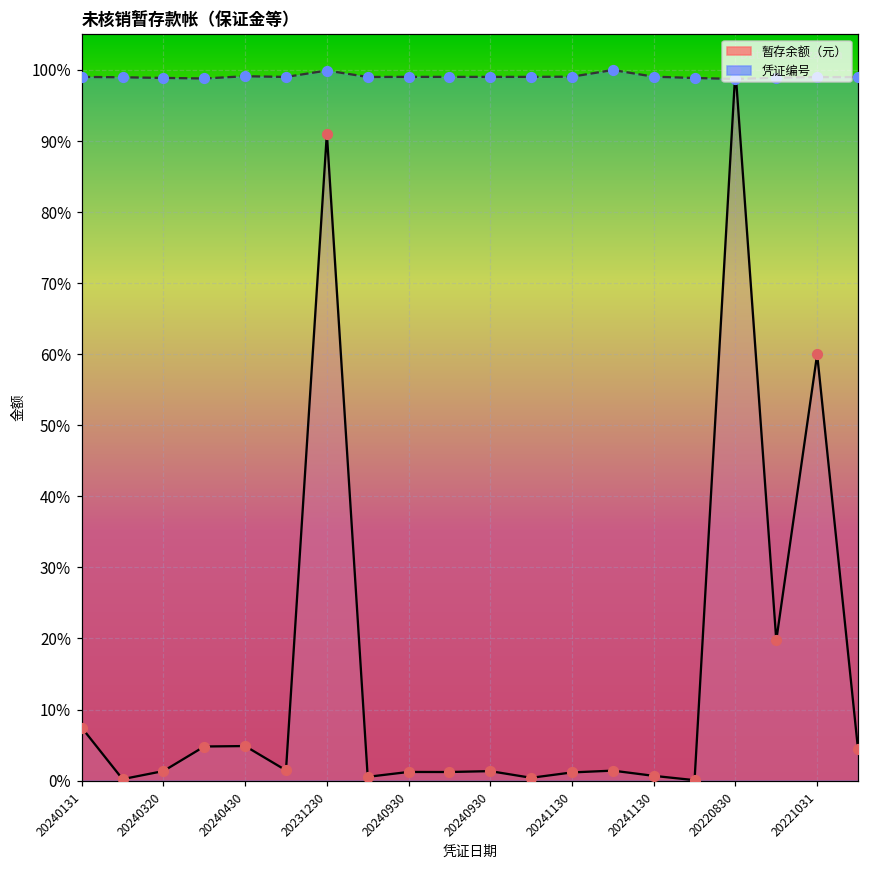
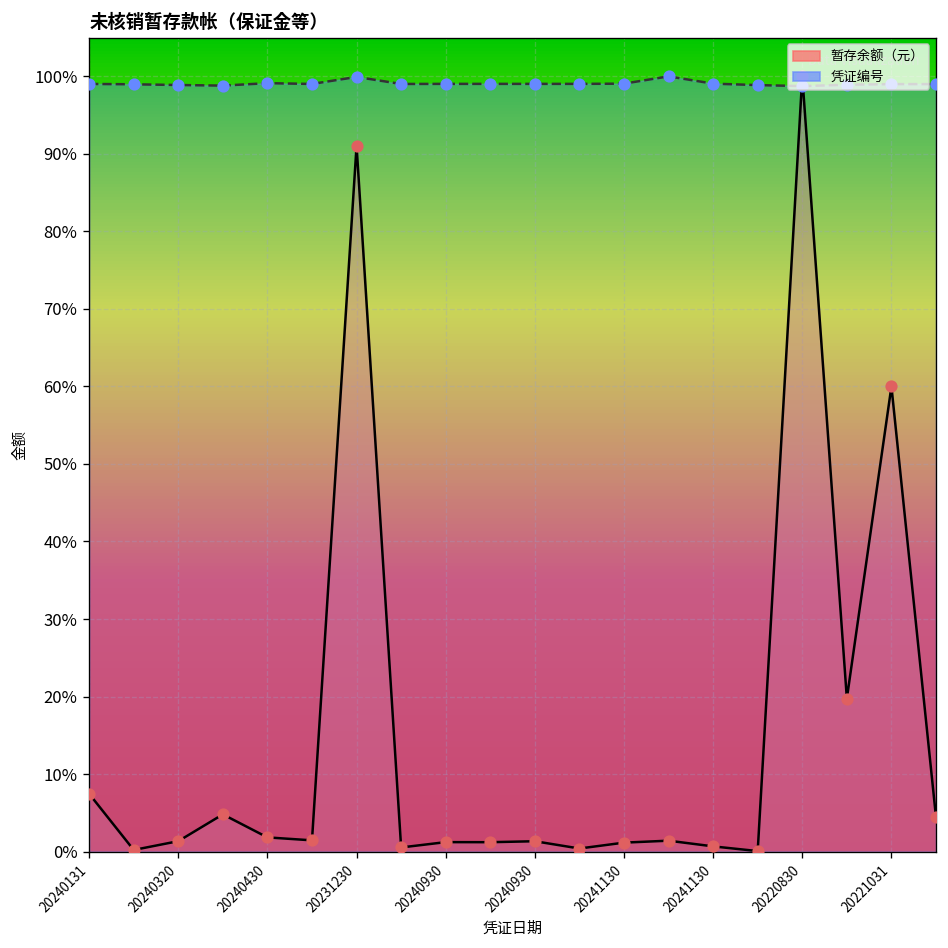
暂存余额（元）, 20240430: 5% -> 2%
